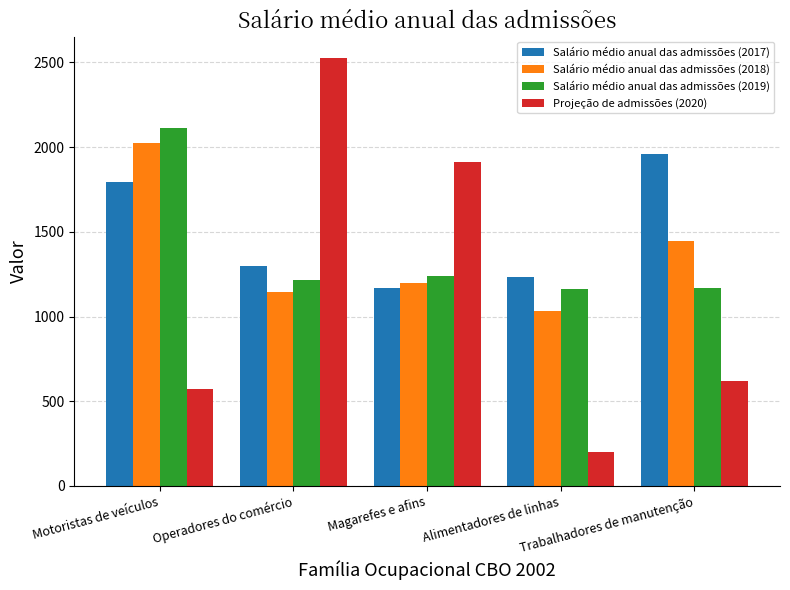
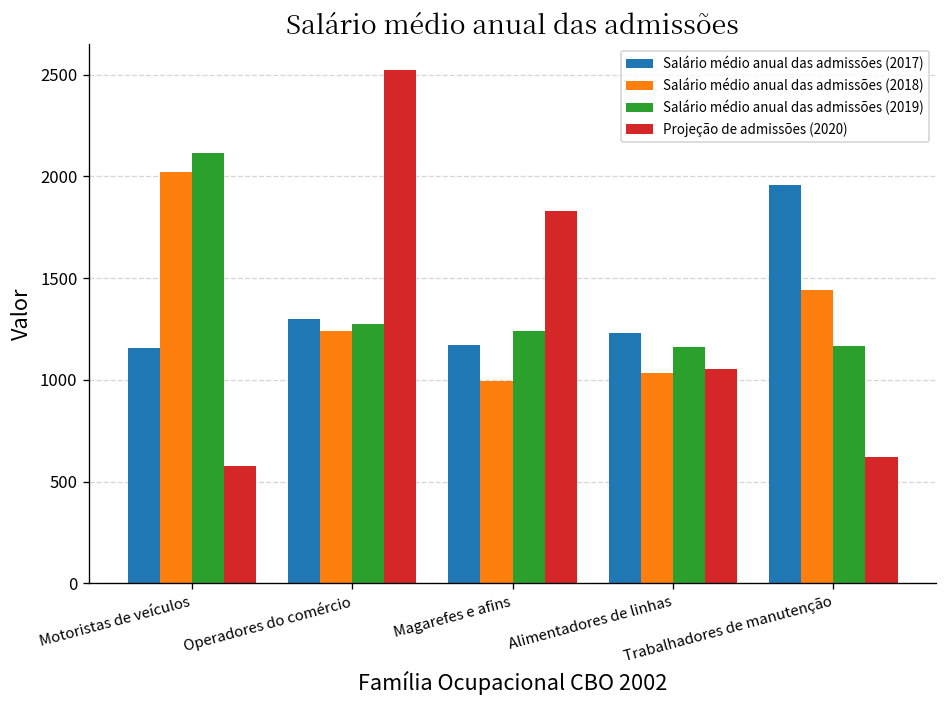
Salário médio anual das admissões (2017), Motoristas de veículos: 1790 -> 1160
Salário médio anual das admissões (2018), Operadores do comércio: 1140 -> 1240
Salário médio anual das admissões (2019), Operadores do comércio: 1210 -> 1280
Salário médio anual das admissões (2018), Magarefes e afins: 1200 -> 990
Projeção de admissões (2020), Magarefes e afins: 1910 -> 1830
Projeção de admissões (2020), Alimentadores de linhas: 200 -> 1050
